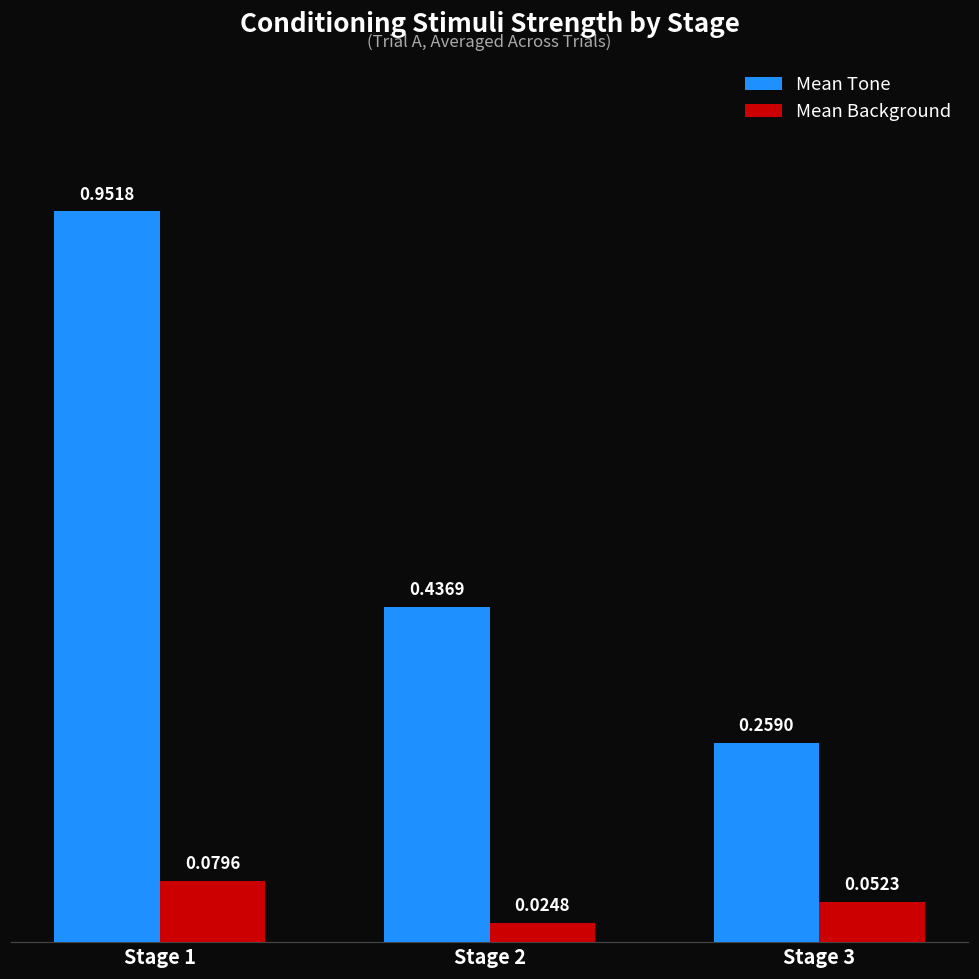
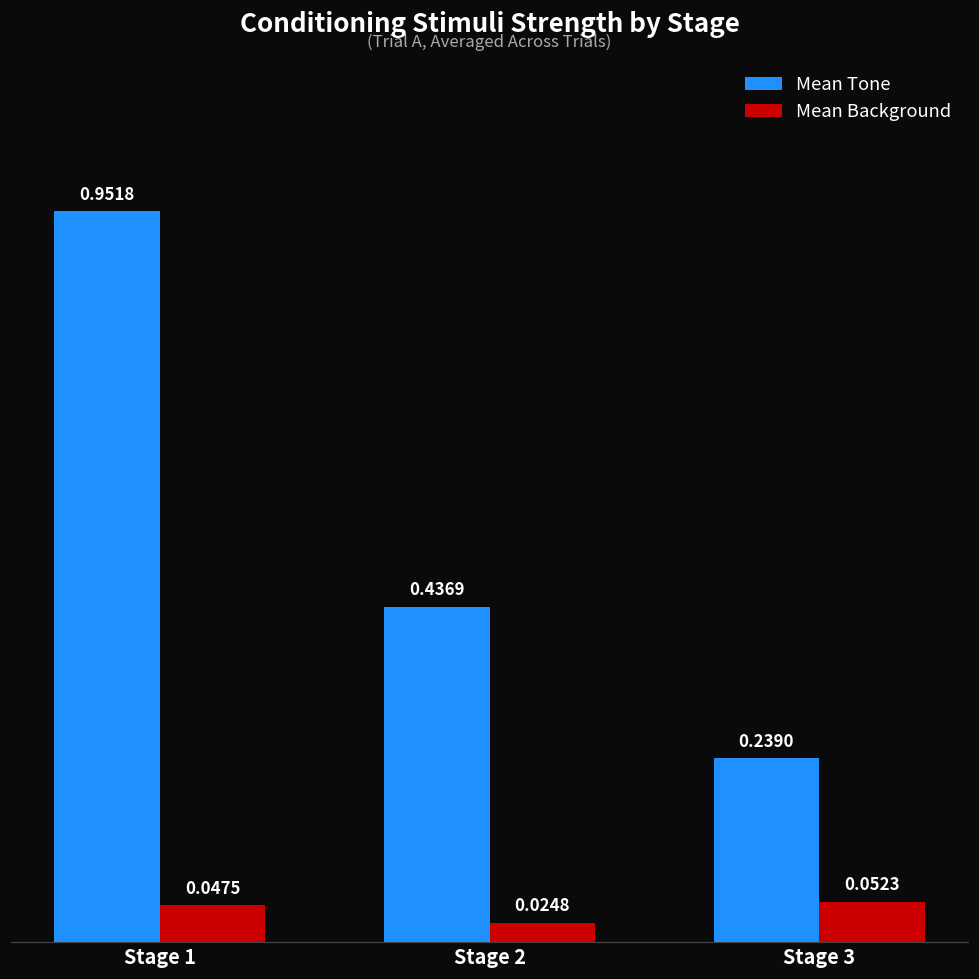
Mean Background, Stage 1: 0.0796 -> 0.0475
Mean Tone, Stage 3: 0.2590 -> 0.2390
